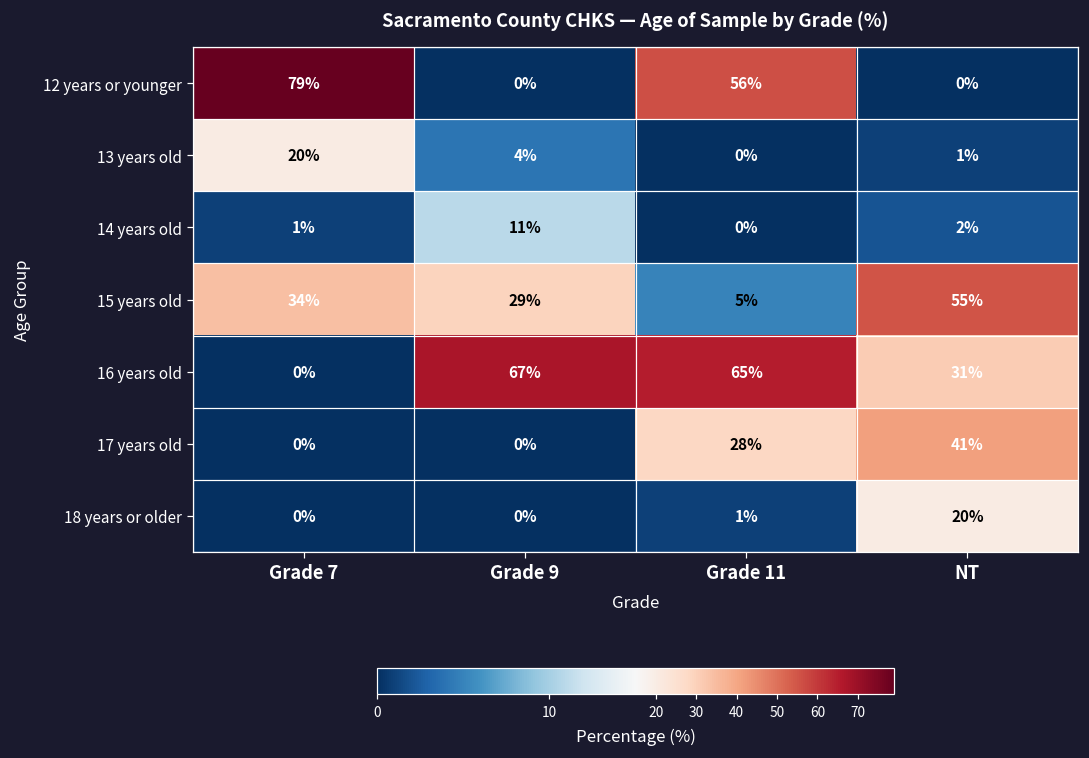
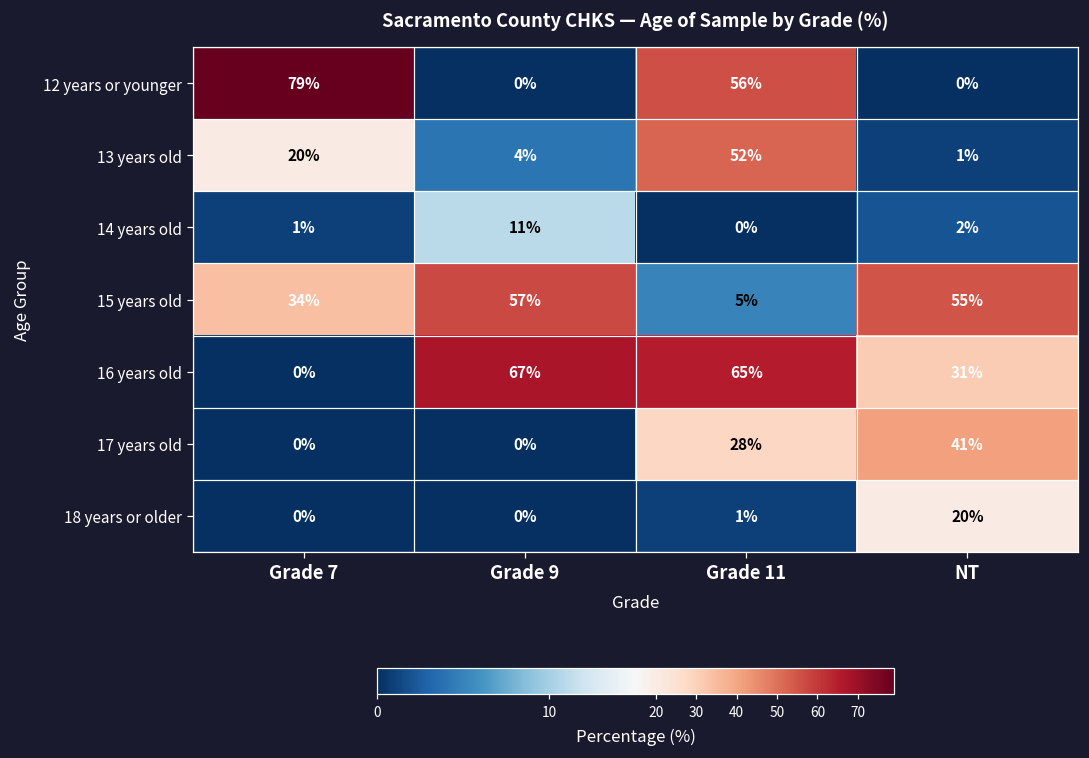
13 years old, Grade 11: 0% -> 52%
15 years old, Grade 9: 29% -> 57%
